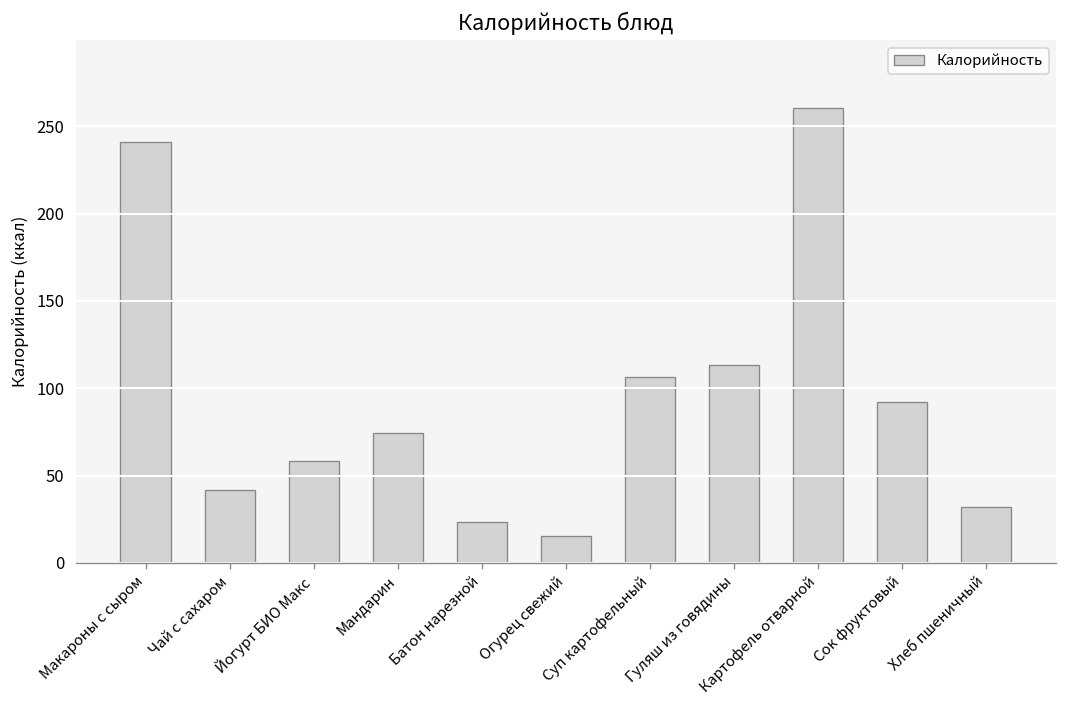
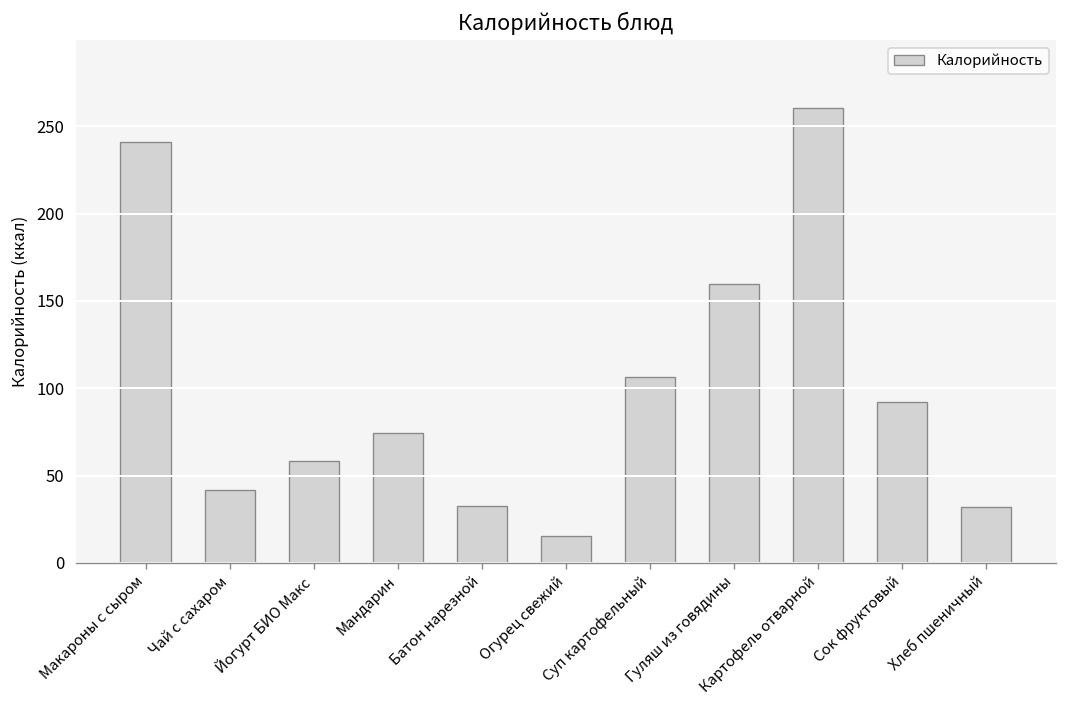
Батон нарезной: 23 -> 33
Гуляш из говядины: 113 -> 160
